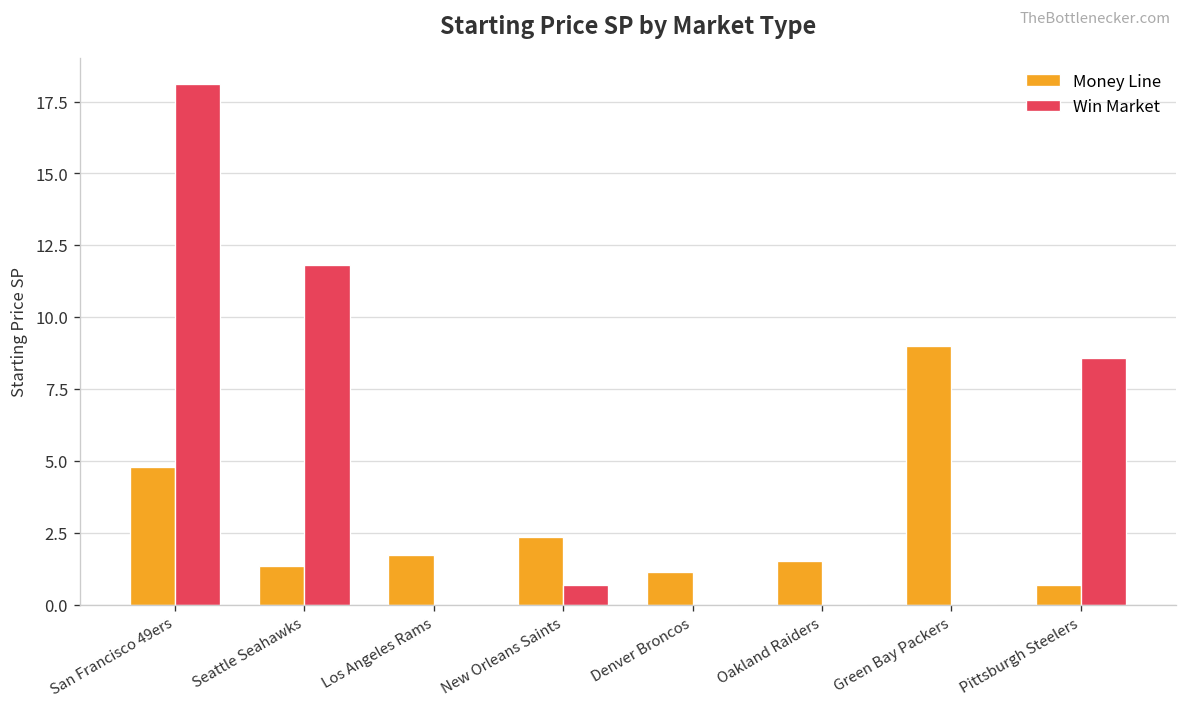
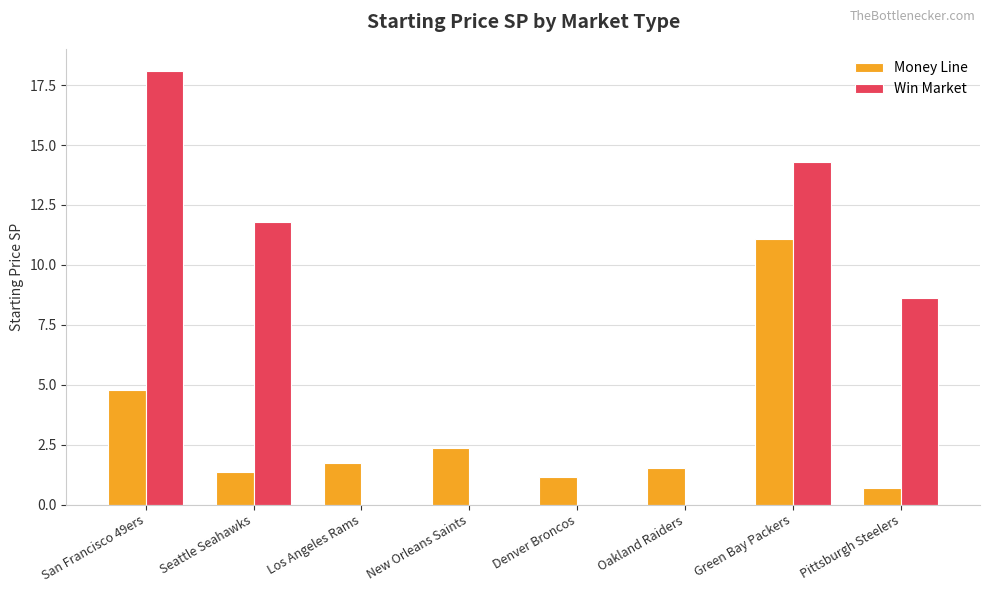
Win Market, New Orleans Saints: 0.7 -> 0.0
Money Line, Green Bay Packers: 9.0 -> 11.1
Win Market, Green Bay Packers: 0.0 -> 14.3
